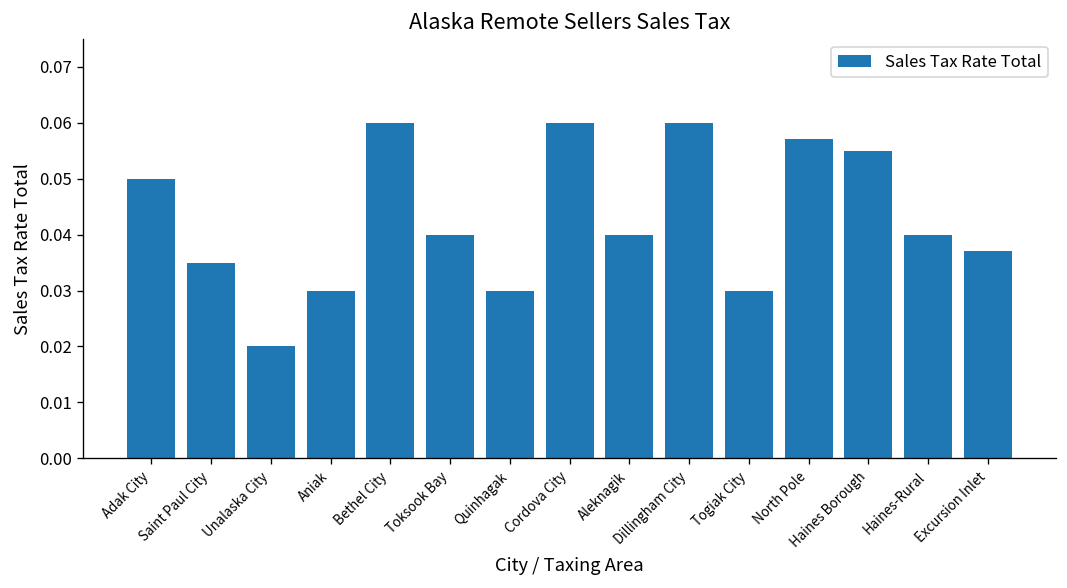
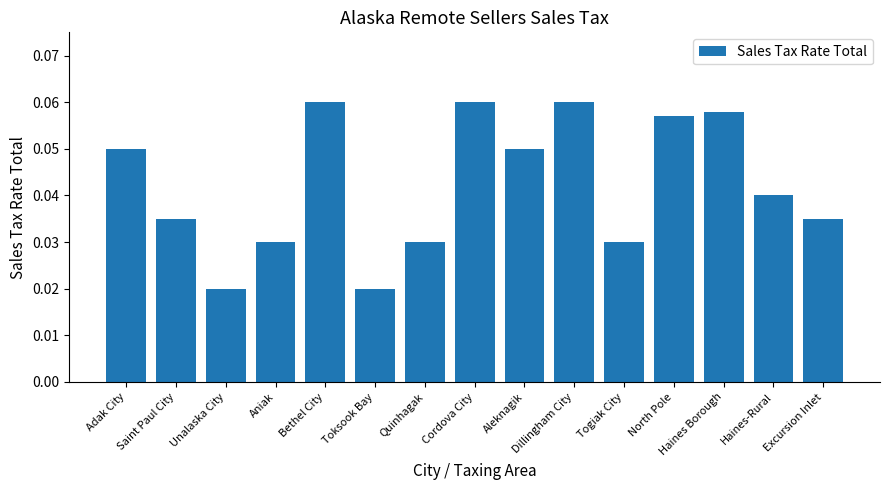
Toksook Bay: 0.04 -> 0.02
Aleknagik: 0.04 -> 0.05
Haines Borough: 0.055 -> 0.058
Excursion Inlet: 0.037 -> 0.035
